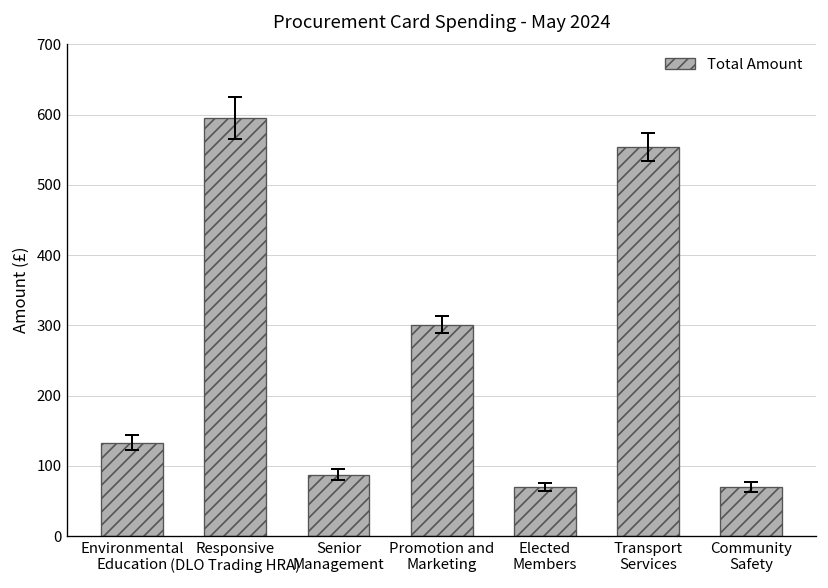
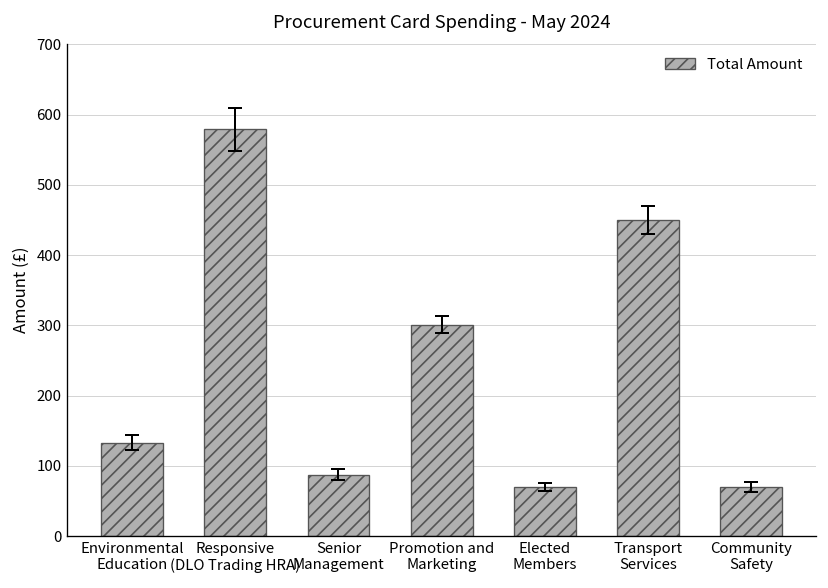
Total Amount, Responsive (DLO Trading HRA): 600 -> 580
Total Amount, Transport Services: 550 -> 450
